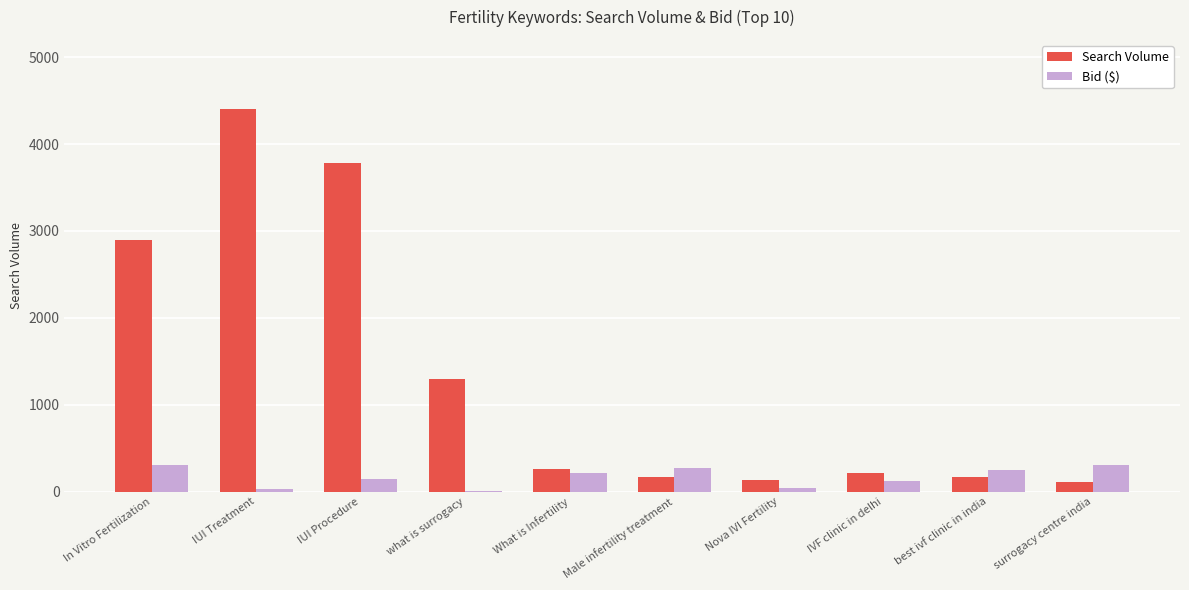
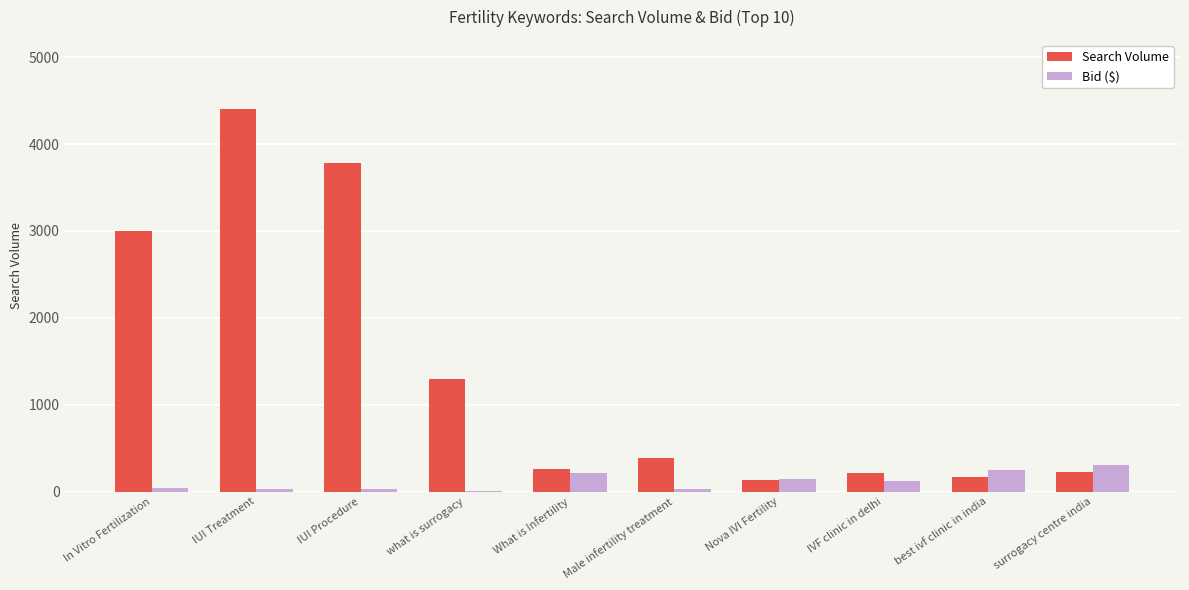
Search Volume, In Vitro Fertilization: 2900 -> 3000
Bid ($), In Vitro Fertilization: 300 -> 0
Bid ($), IUI Procedure: 100 -> 0
Search Volume, Male infertility treatment: 200 -> 400
Bid ($), Male infertility treatment: 300 -> 0
Bid ($), Nova IVI Fertility: 0 -> 100
Search Volume, surrogacy centre india: 100 -> 200
